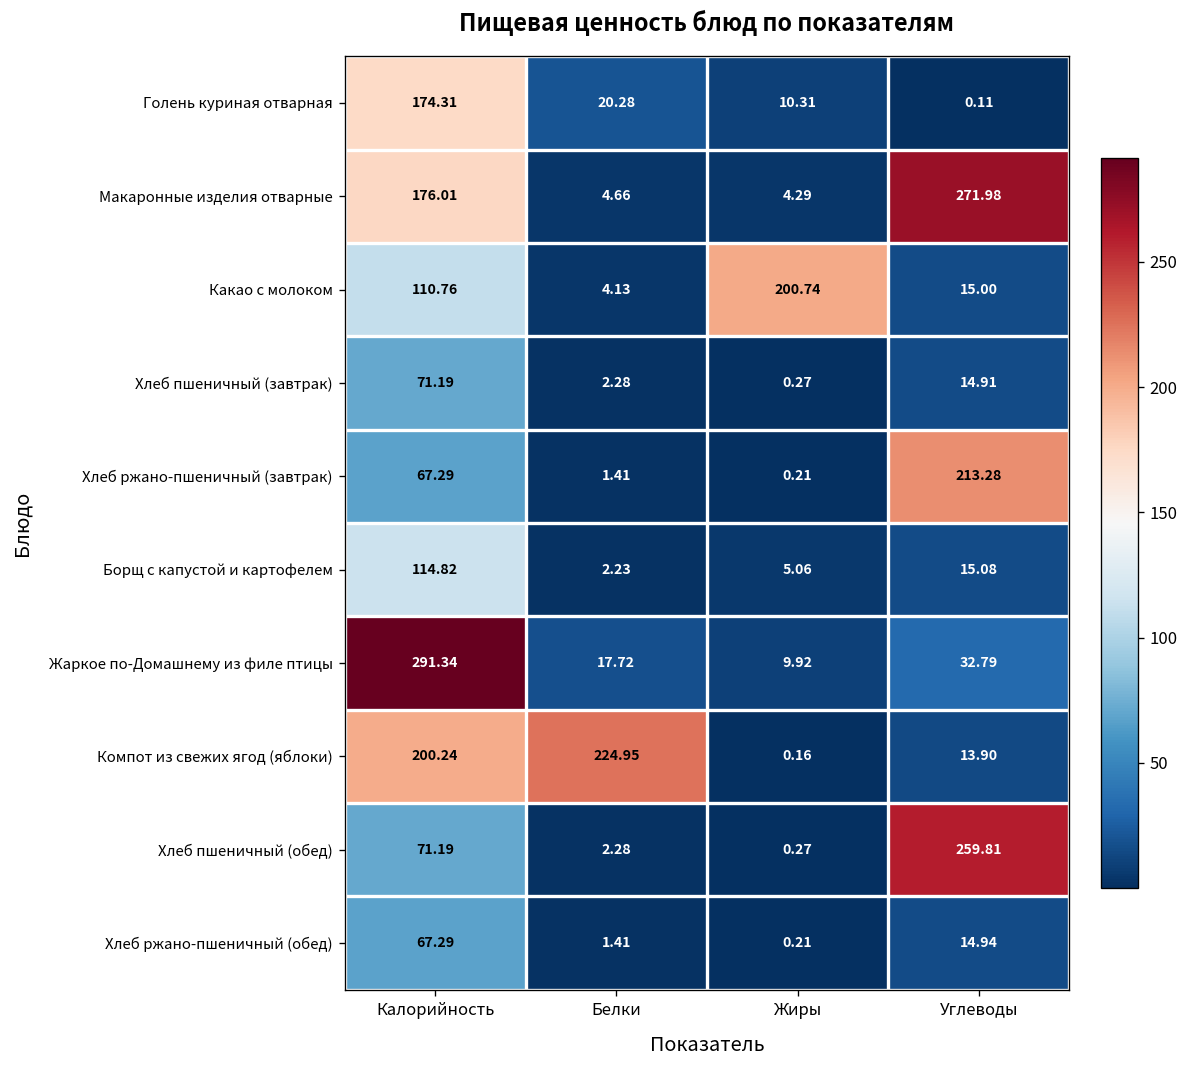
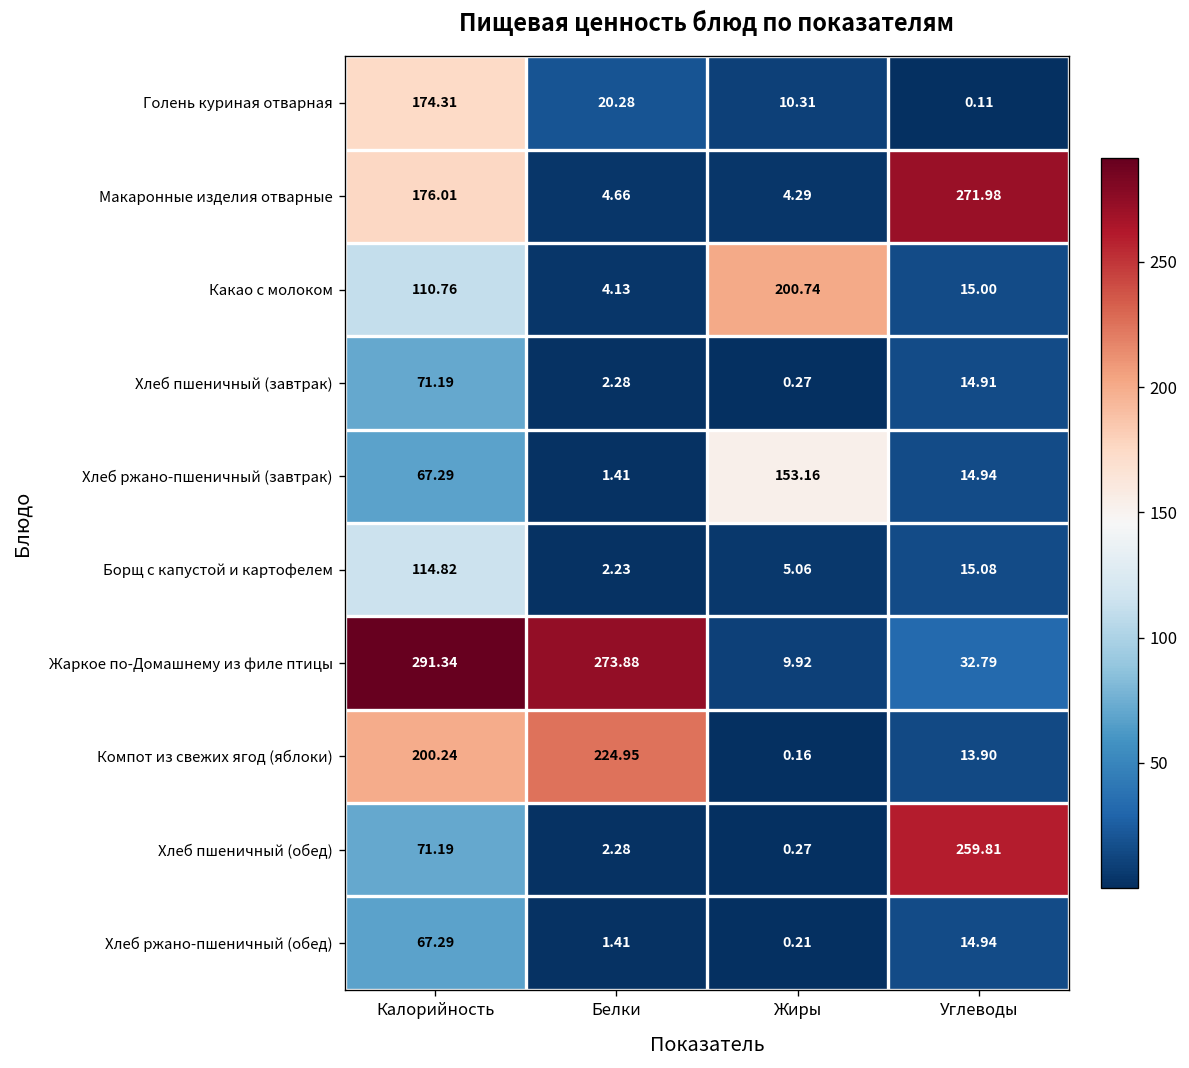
Хлеб ржано-пшеничный (завтрак), Жиры: 0.21 -> 153.16
Хлеб ржано-пшеничный (завтрак), Углеводы: 213.28 -> 14.94
Жаркое по-Домашнему из филе птицы, Белки: 17.72 -> 273.88
